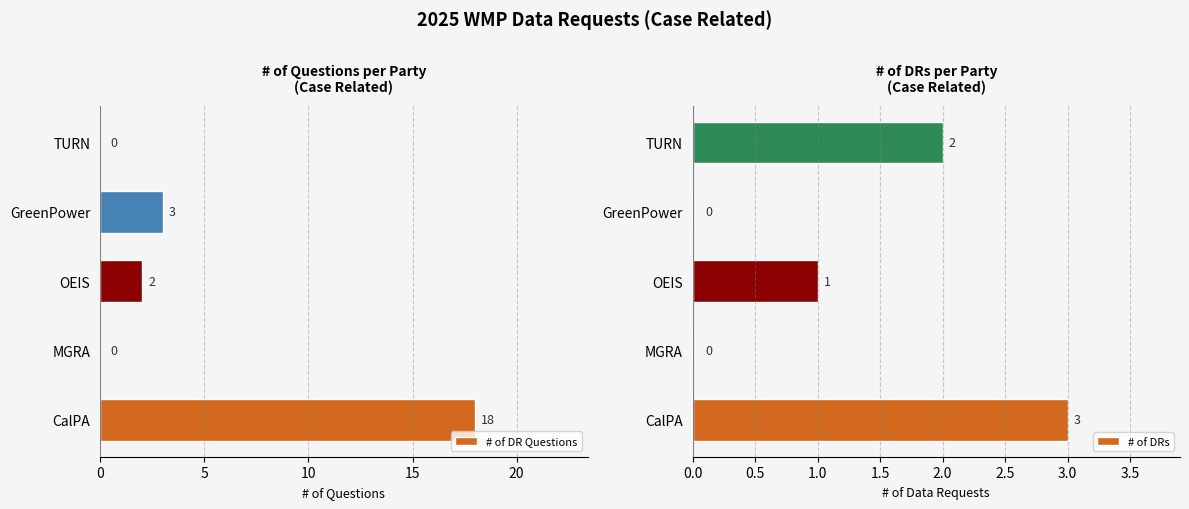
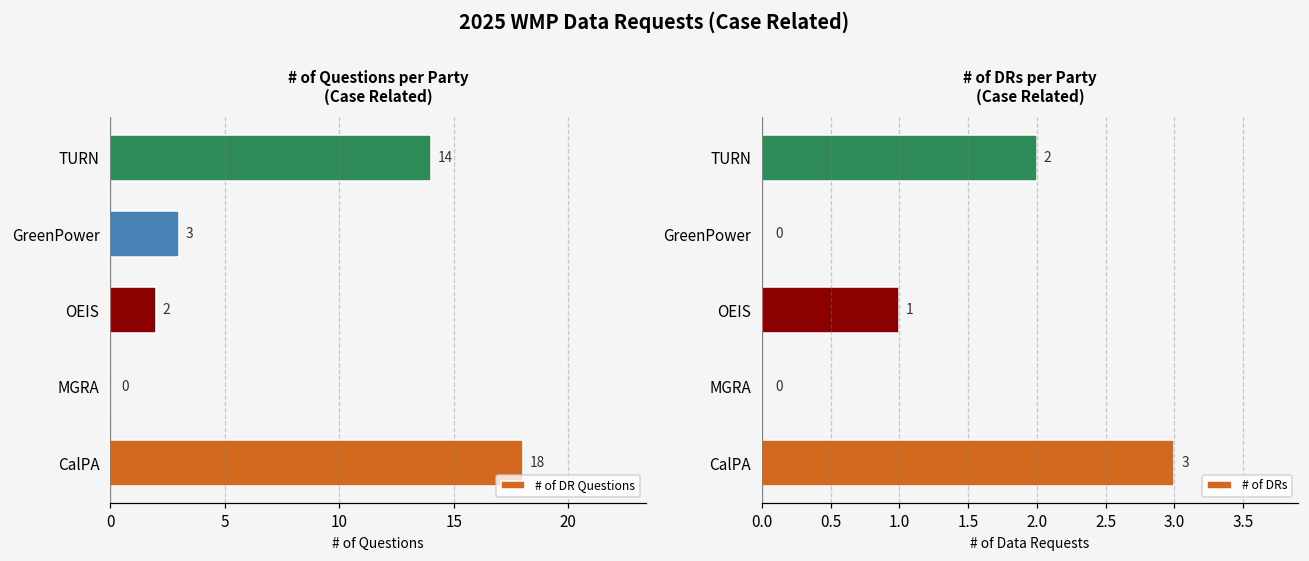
# of Questions per Party (Case Related), TURN: 0 -> 14
